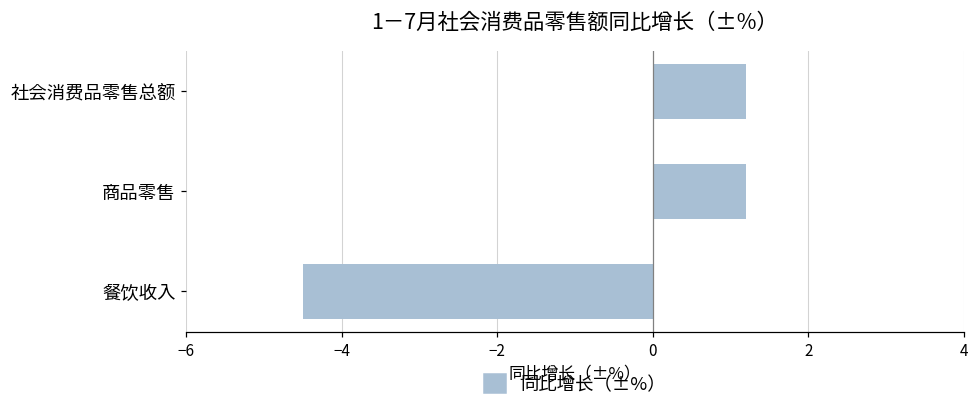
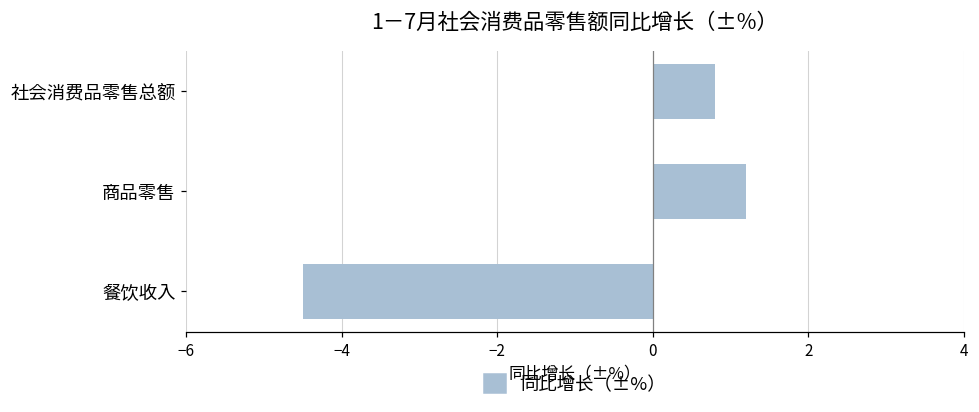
社会消费品零售总额: 1.2 -> 0.8
